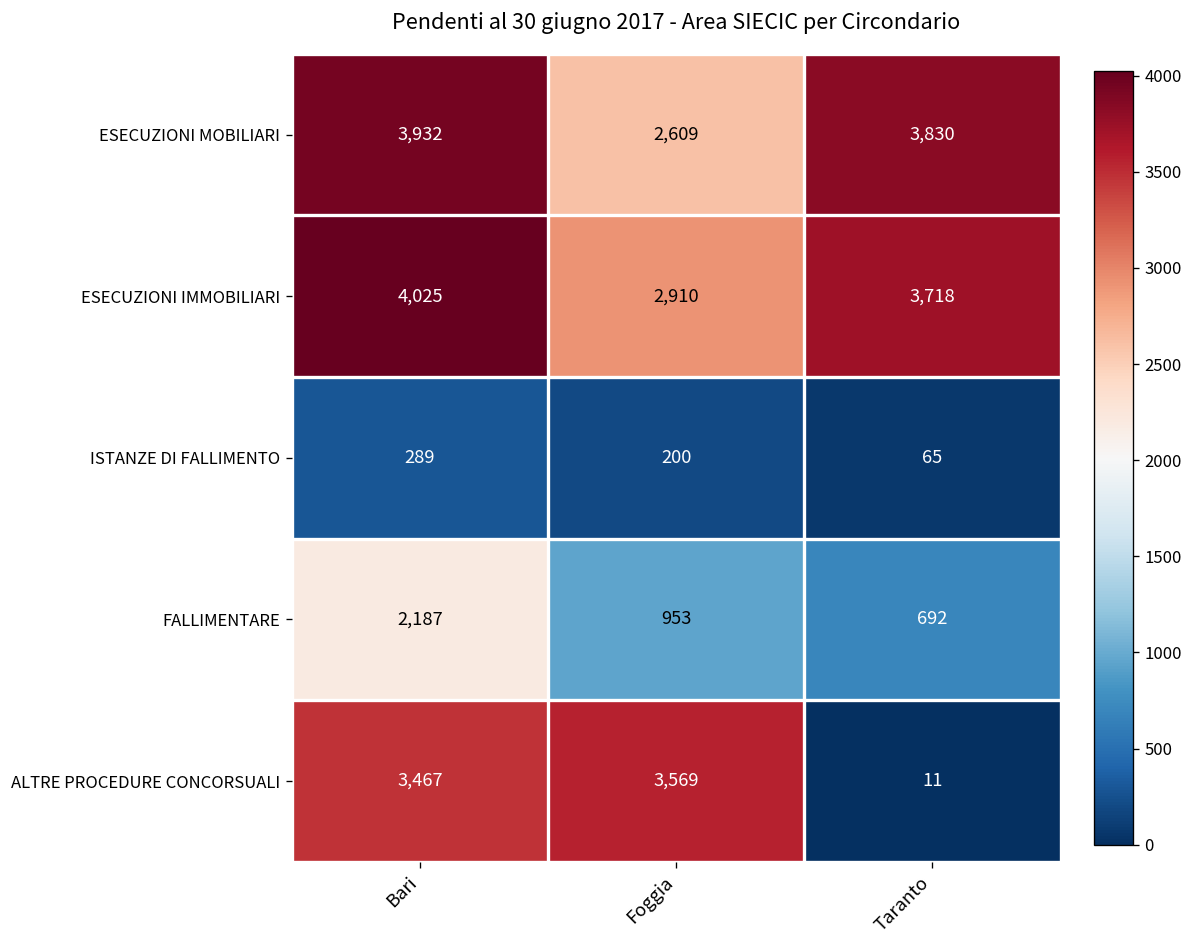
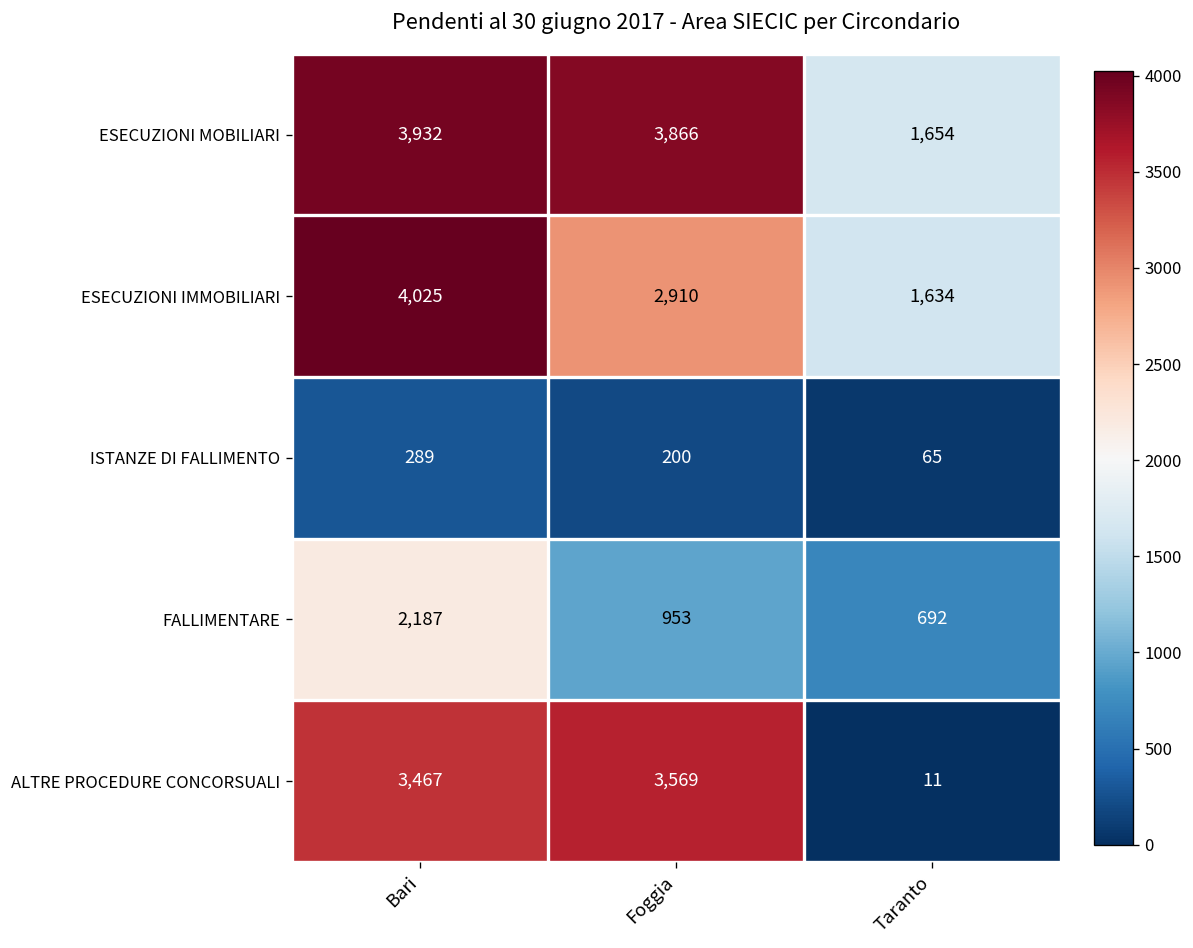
ESECUZIONI MOBILIARI, Foggia: 2,609 -> 3,866
ESECUZIONI MOBILIARI, Taranto: 3,830 -> 1,654
ESECUZIONI IMMOBILIARI, Taranto: 3,718 -> 1,634
